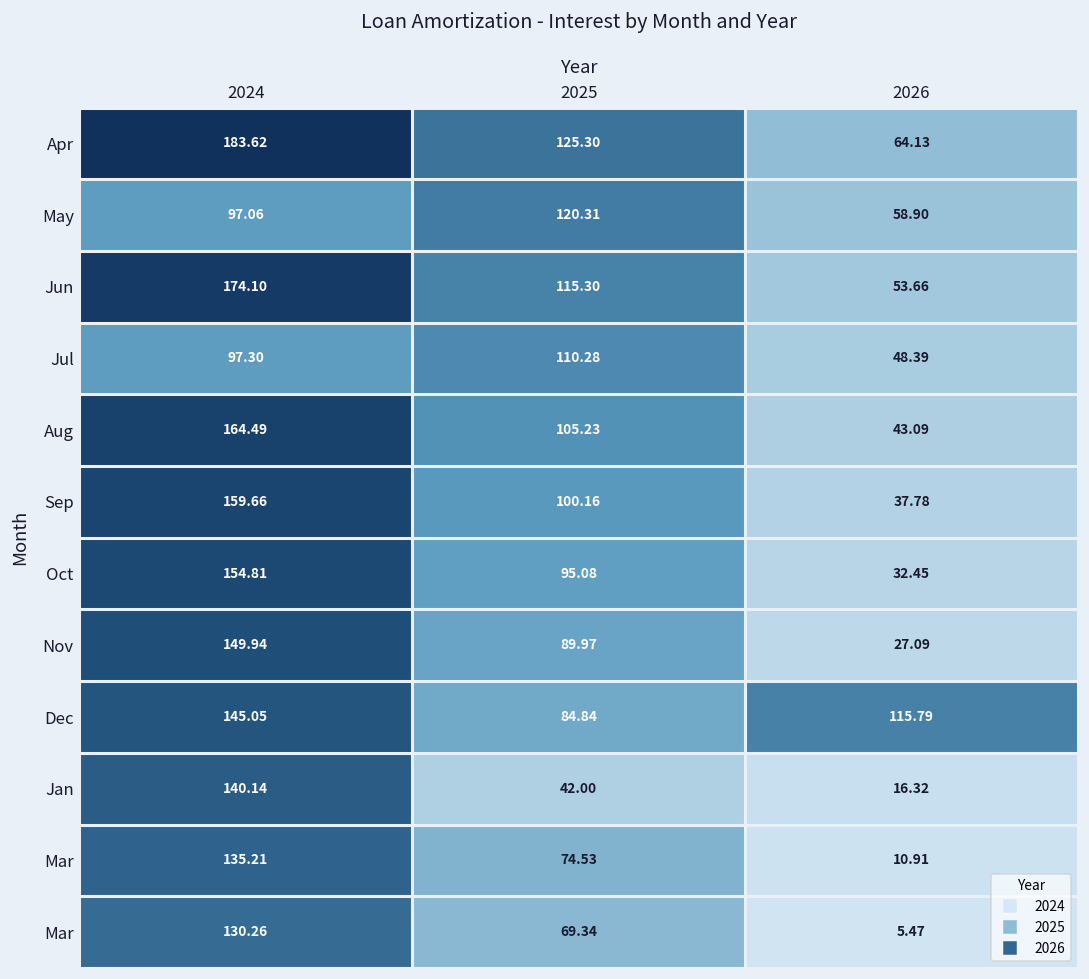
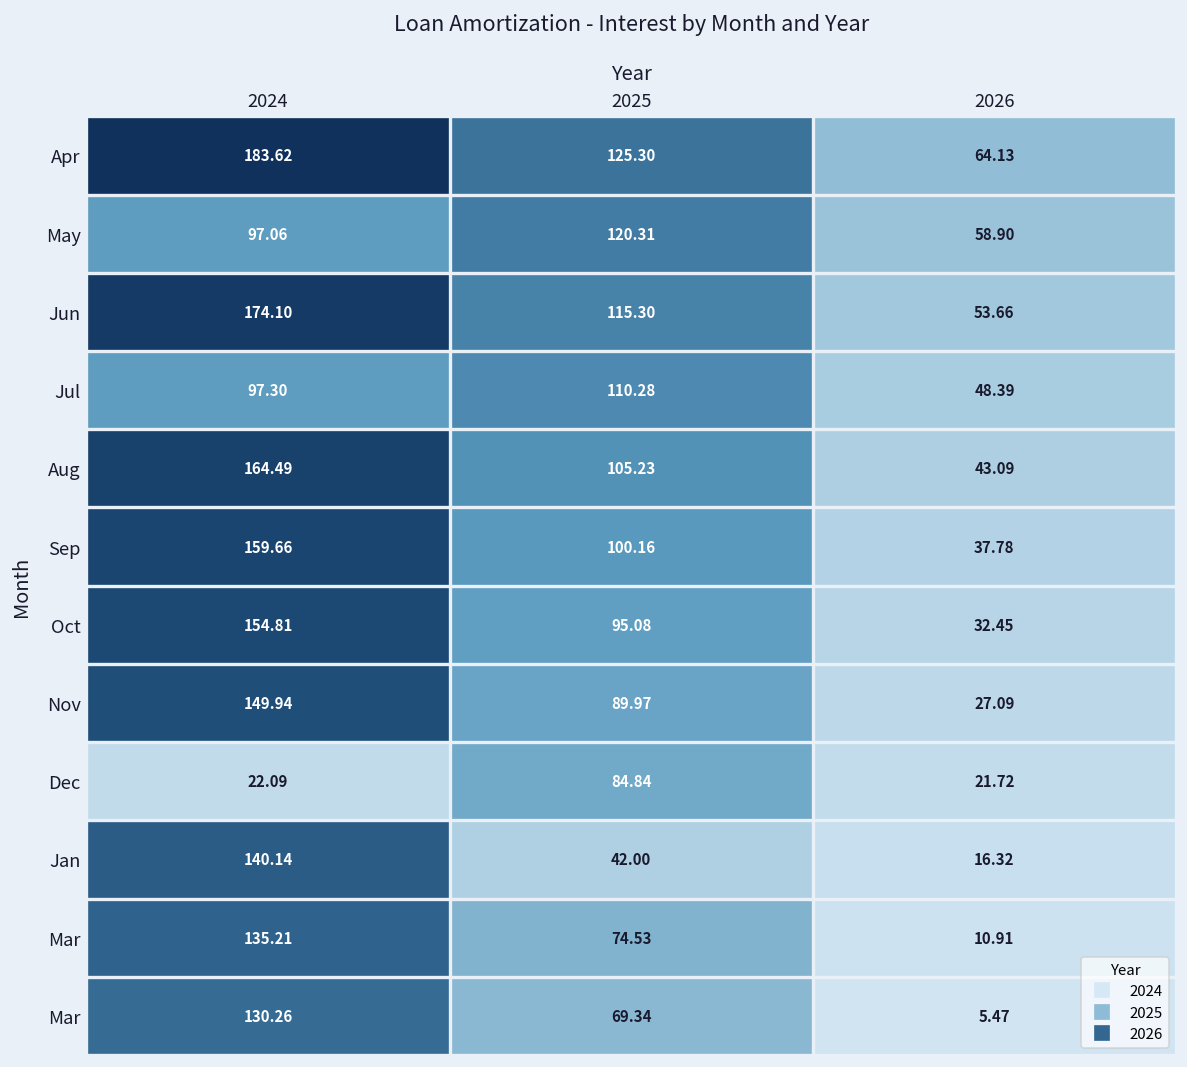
Dec, 2024: 145.05 -> 22.09
Dec, 2026: 115.79 -> 21.72
